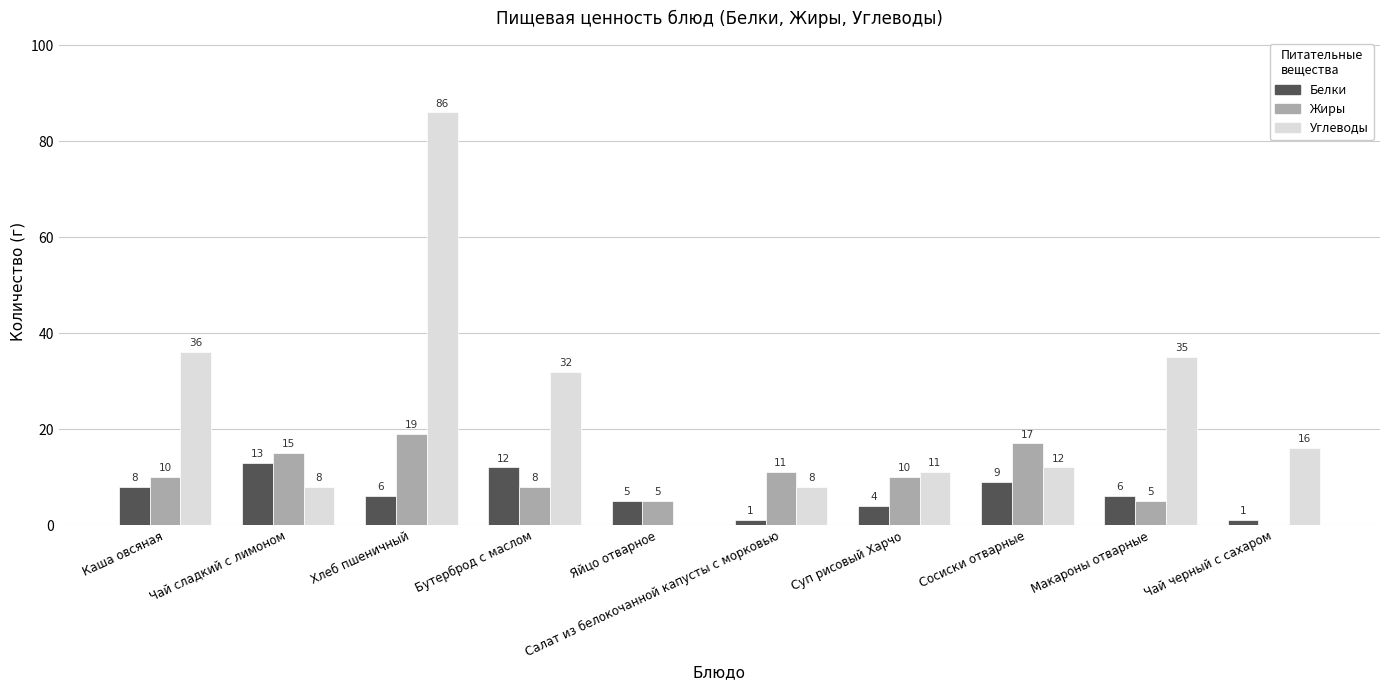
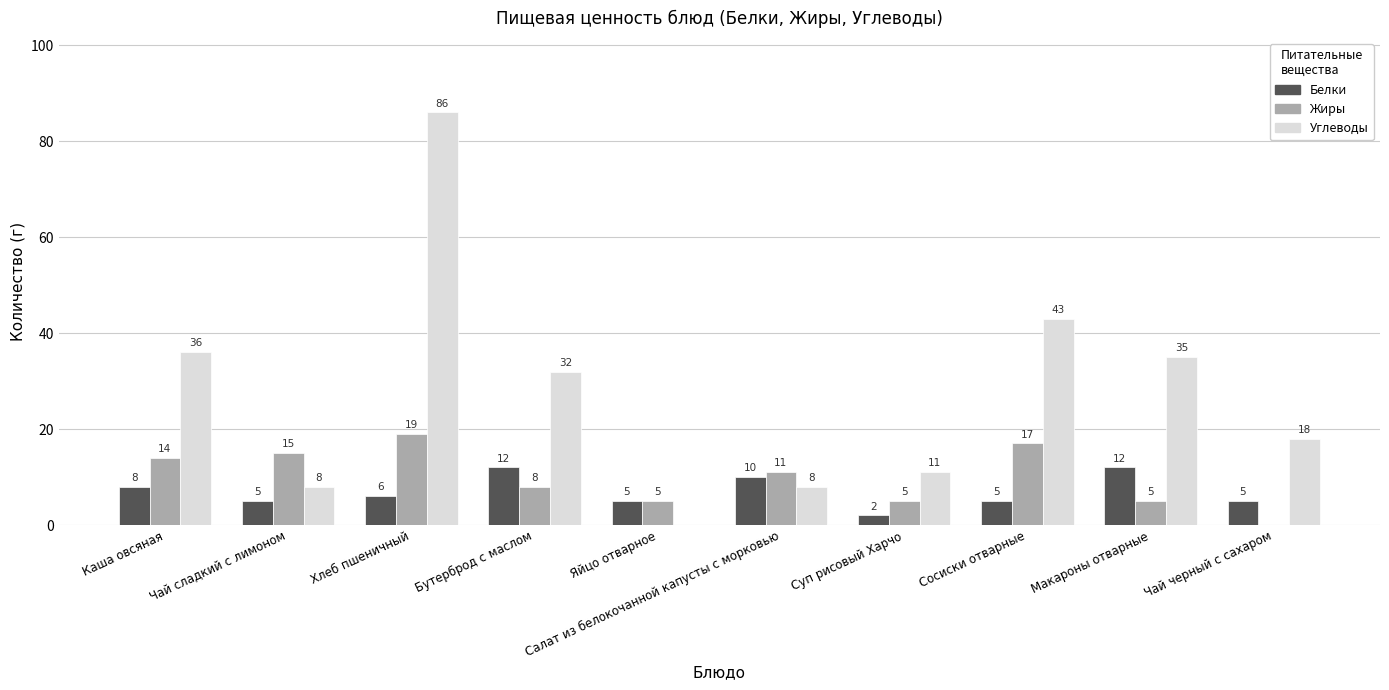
Жиры, Каша овсяная: 10 -> 14
Белки, Чай сладкий с лимоном: 13 -> 5
Белки, Салат из белокочанной капусты с морковью: 1 -> 10
Белки, Суп рисовый Харчо: 4 -> 2
Жиры, Суп рисовый Харчо: 10 -> 5
Белки, Сосиски отварные: 9 -> 5
Углеводы, Сосиски отварные: 12 -> 43
Белки, Макароны отварные: 6 -> 12
Белки, Чай черный с сахаром: 1 -> 5
Углеводы, Чай черный с сахаром: 16 -> 18
